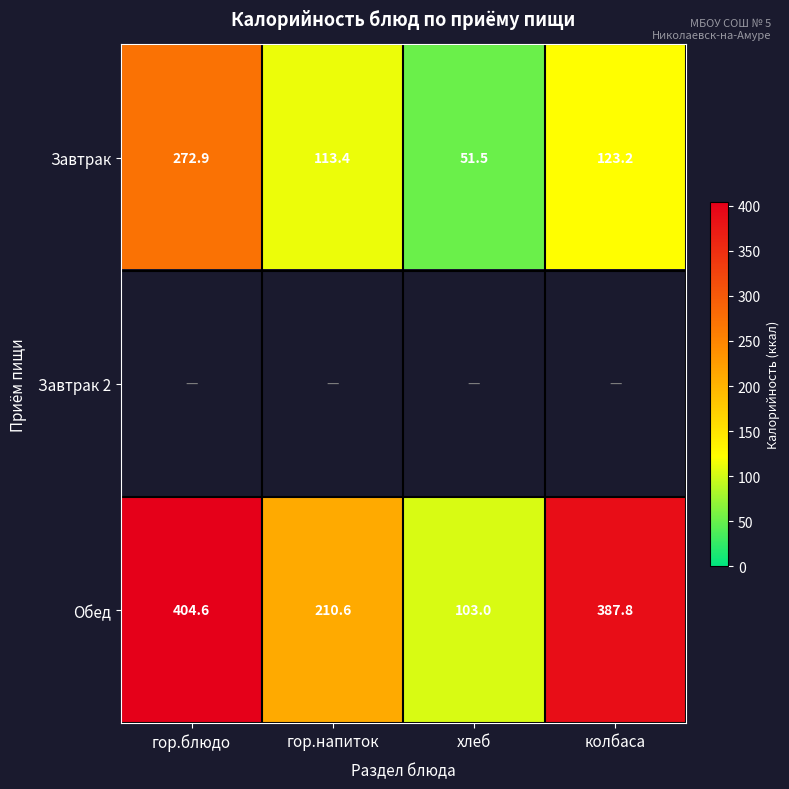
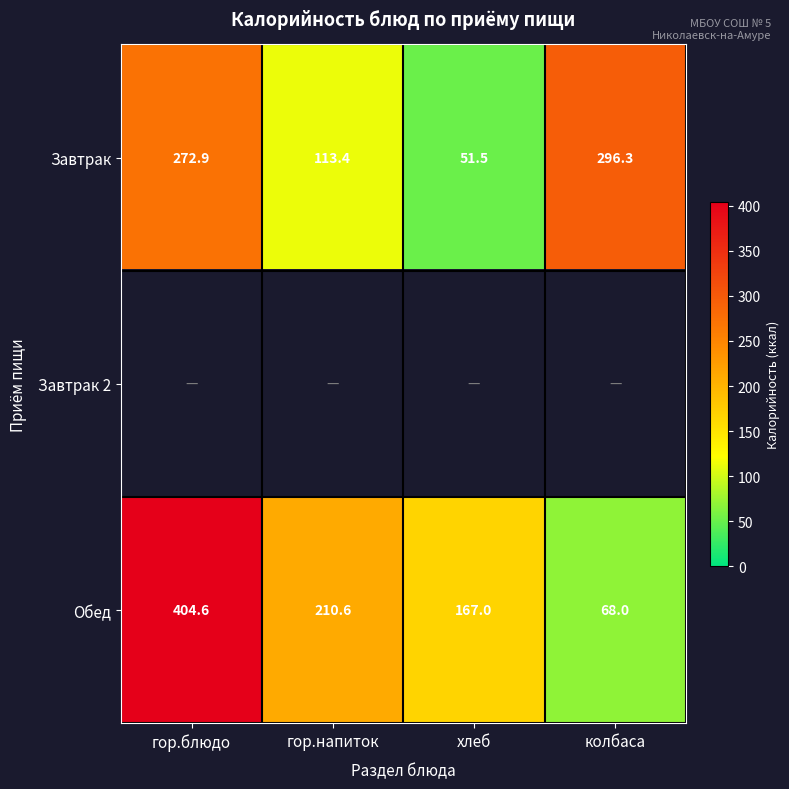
Завтрак, колбаса: 123.2 -> 296.3
Обед, хлеб: 103.0 -> 167.0
Обед, колбаса: 387.8 -> 68.0
